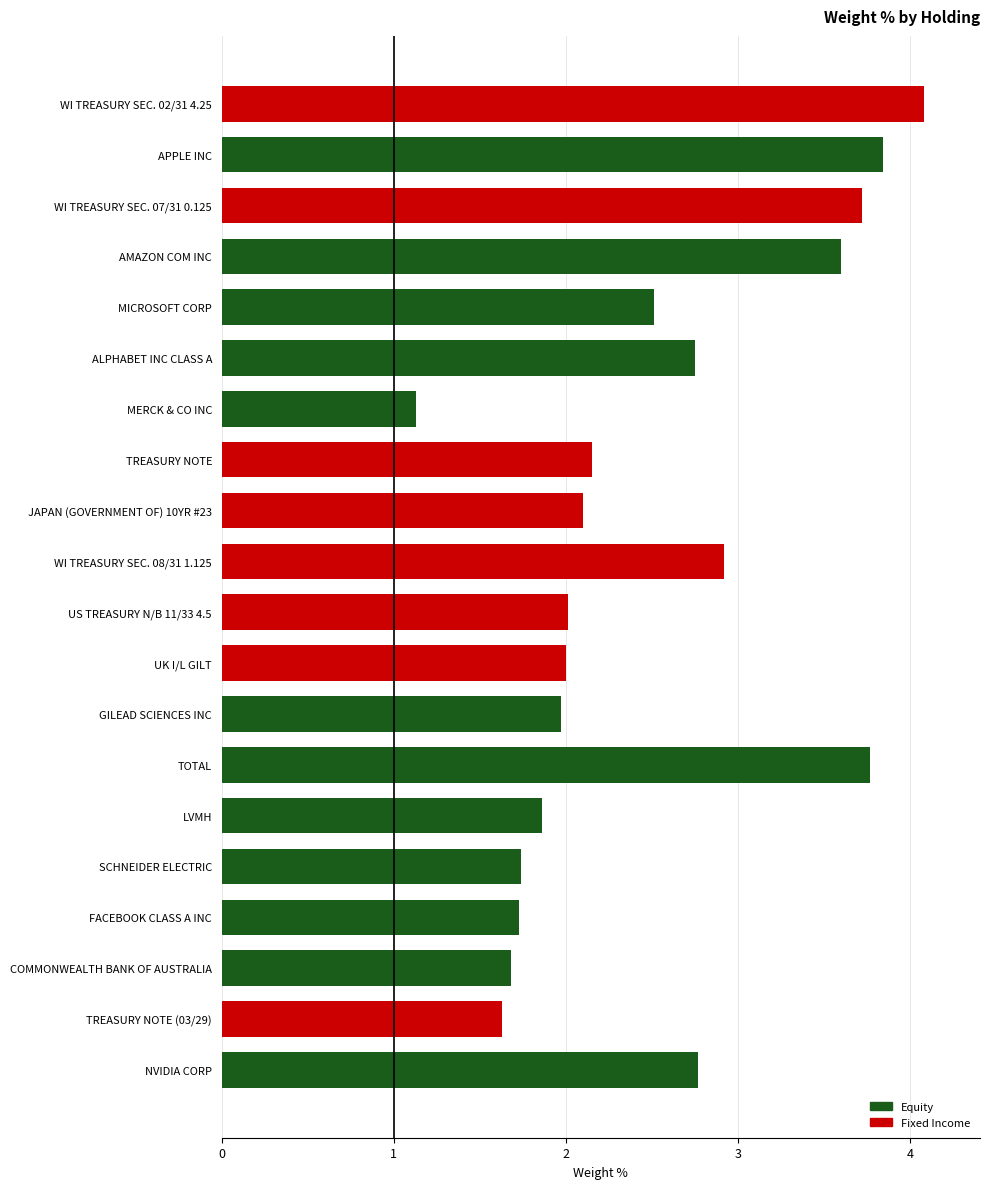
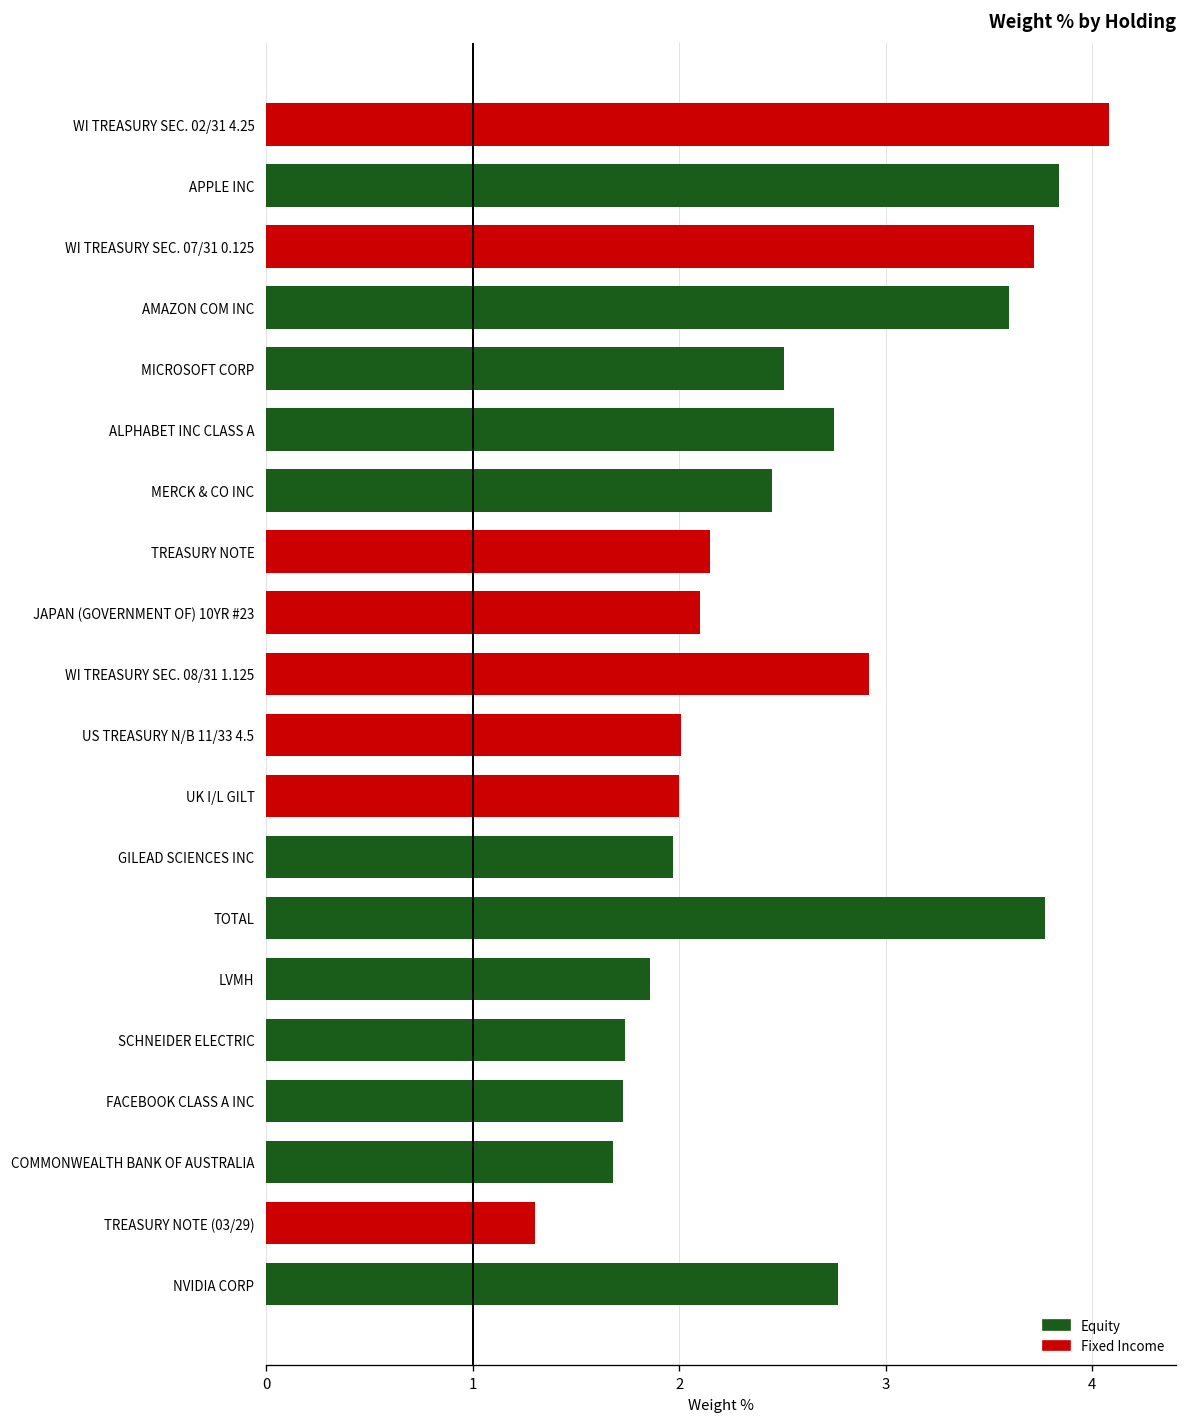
MERCK & CO INC: 1.13 -> 2.45
TREASURY NOTE (03/29): 1.63 -> 1.30
